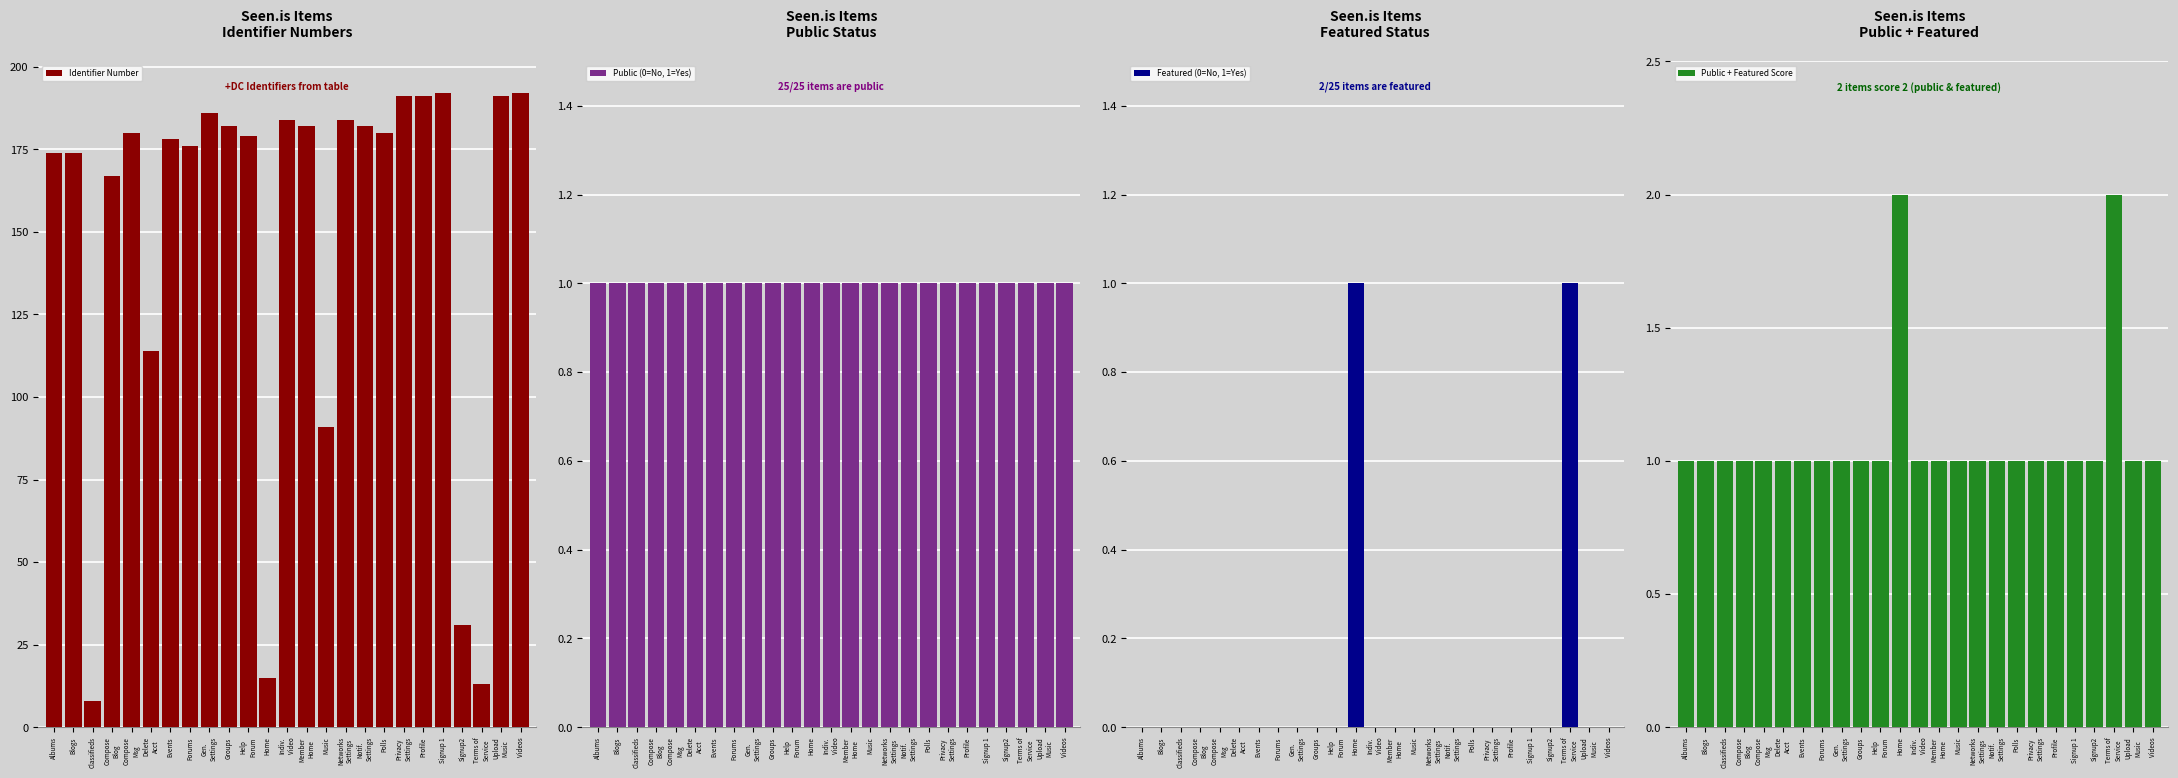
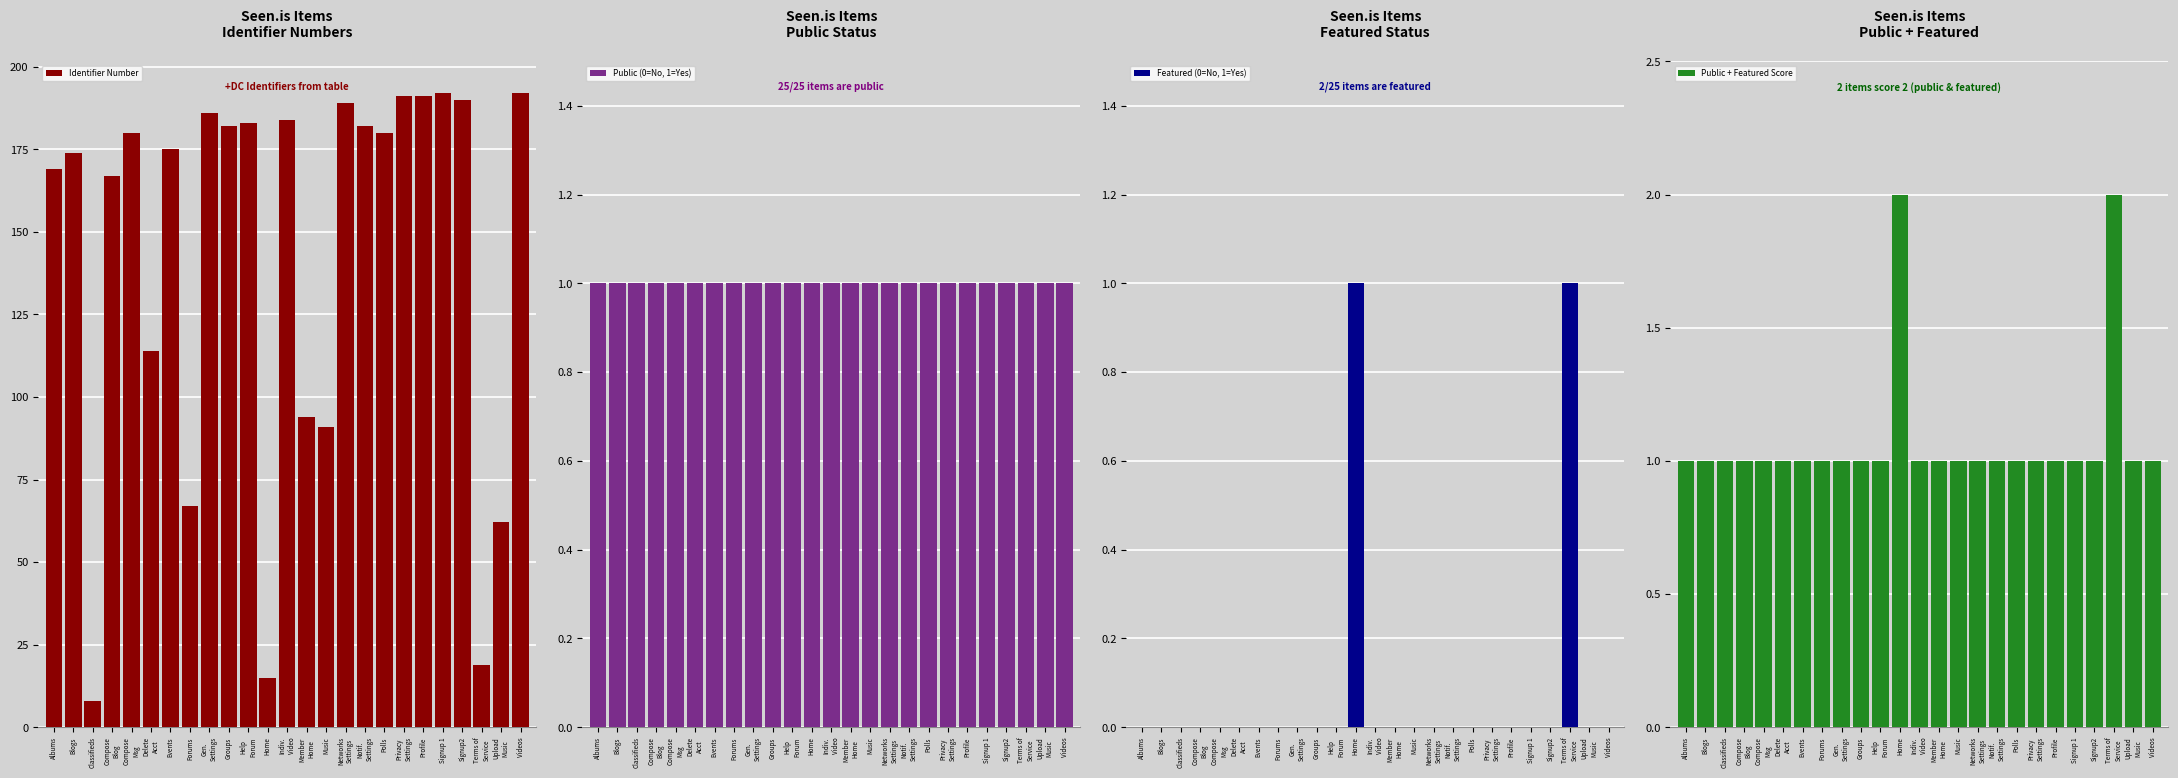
Seen.is Items Identifier Numbers, Albums: 174 -> 169
Seen.is Items Identifier Numbers, Events: 178 -> 175
Seen.is Items Identifier Numbers, Forums: 176 -> 67
Seen.is Items Identifier Numbers, Help Forum: 179 -> 183
Seen.is Items Identifier Numbers, Member Home: 182 -> 94
Seen.is Items Identifier Numbers, Networks Settings: 184 -> 189
Seen.is Items Identifier Numbers, Signup2: 31 -> 190
Seen.is Items Identifier Numbers, Terms of Service: 13 -> 19
Seen.is Items Identifier Numbers, Upload Music: 191 -> 62
